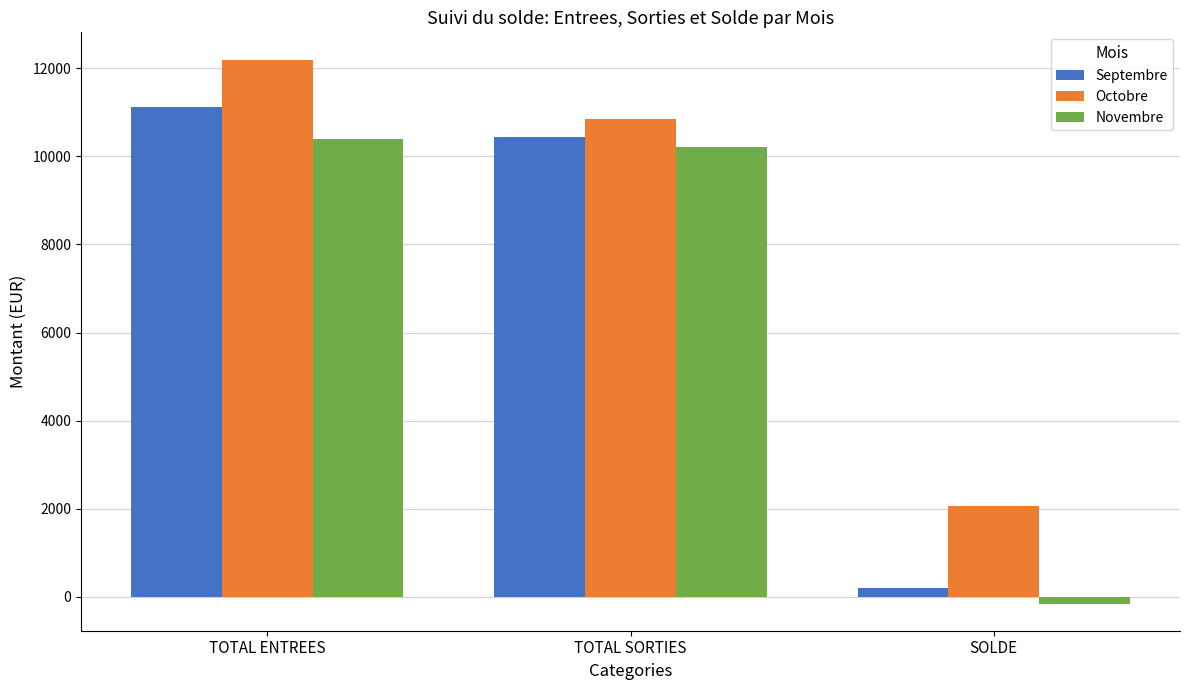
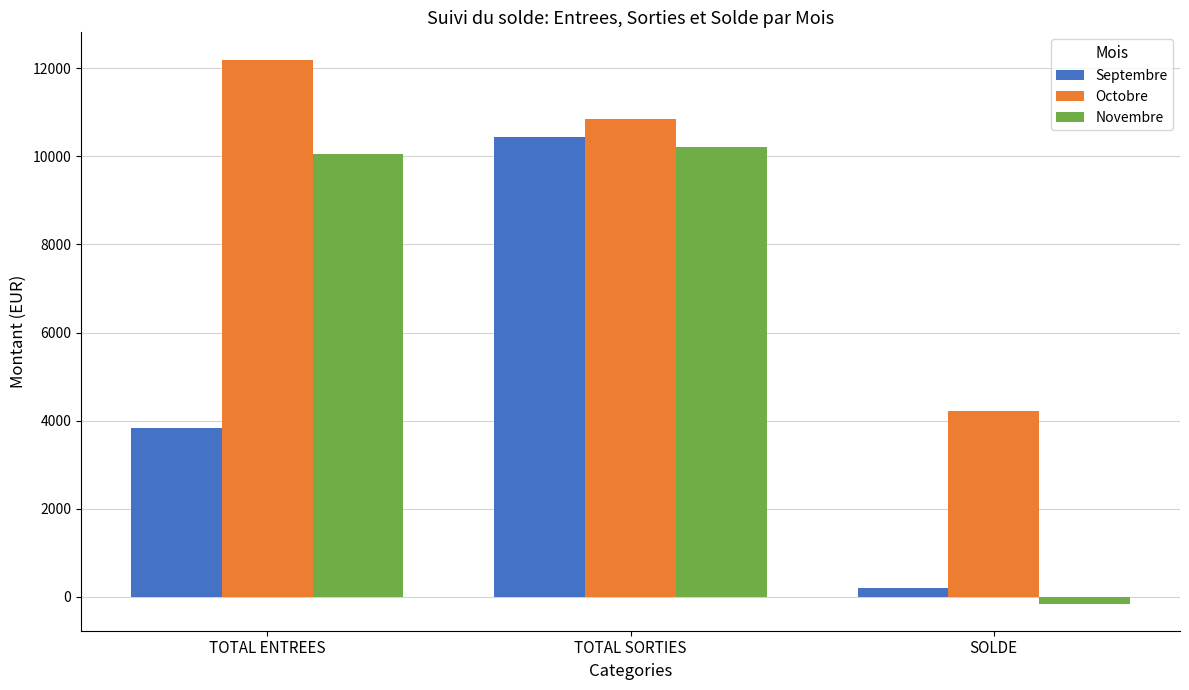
Septembre, TOTAL ENTREES: 11100 -> 3800
Novembre, TOTAL ENTREES: 10400 -> 10100
Octobre, SOLDE: 2100 -> 4200
